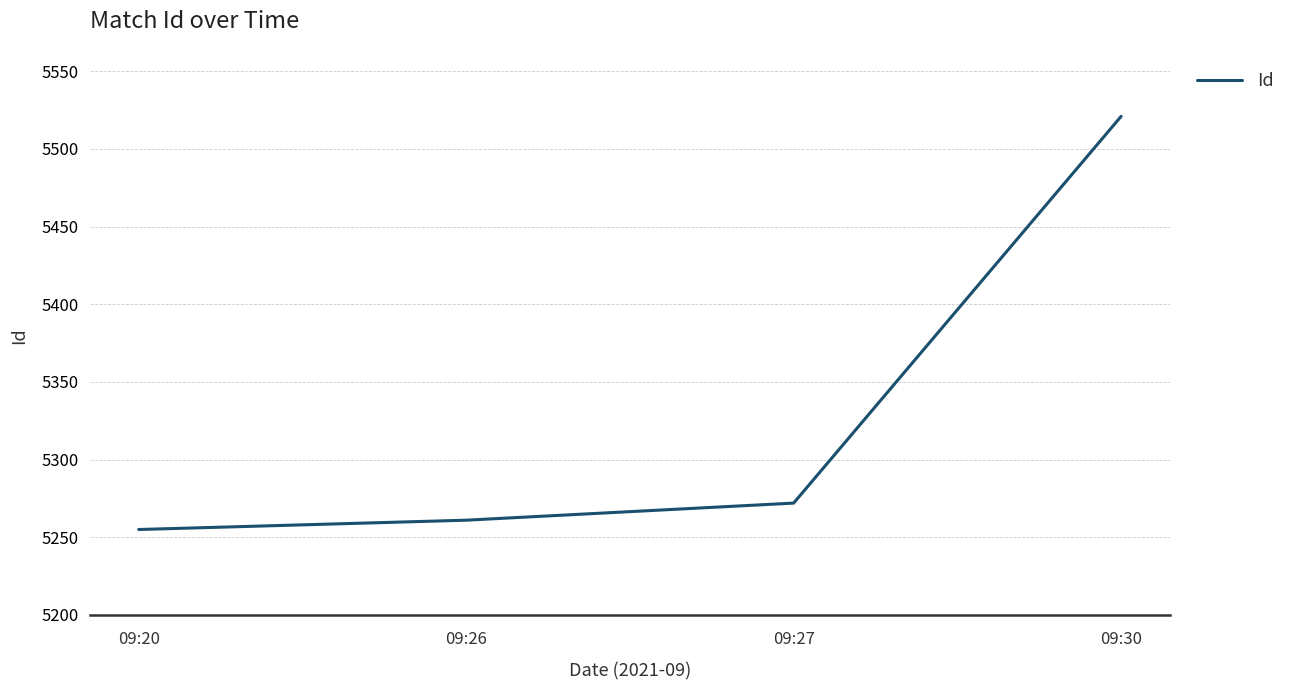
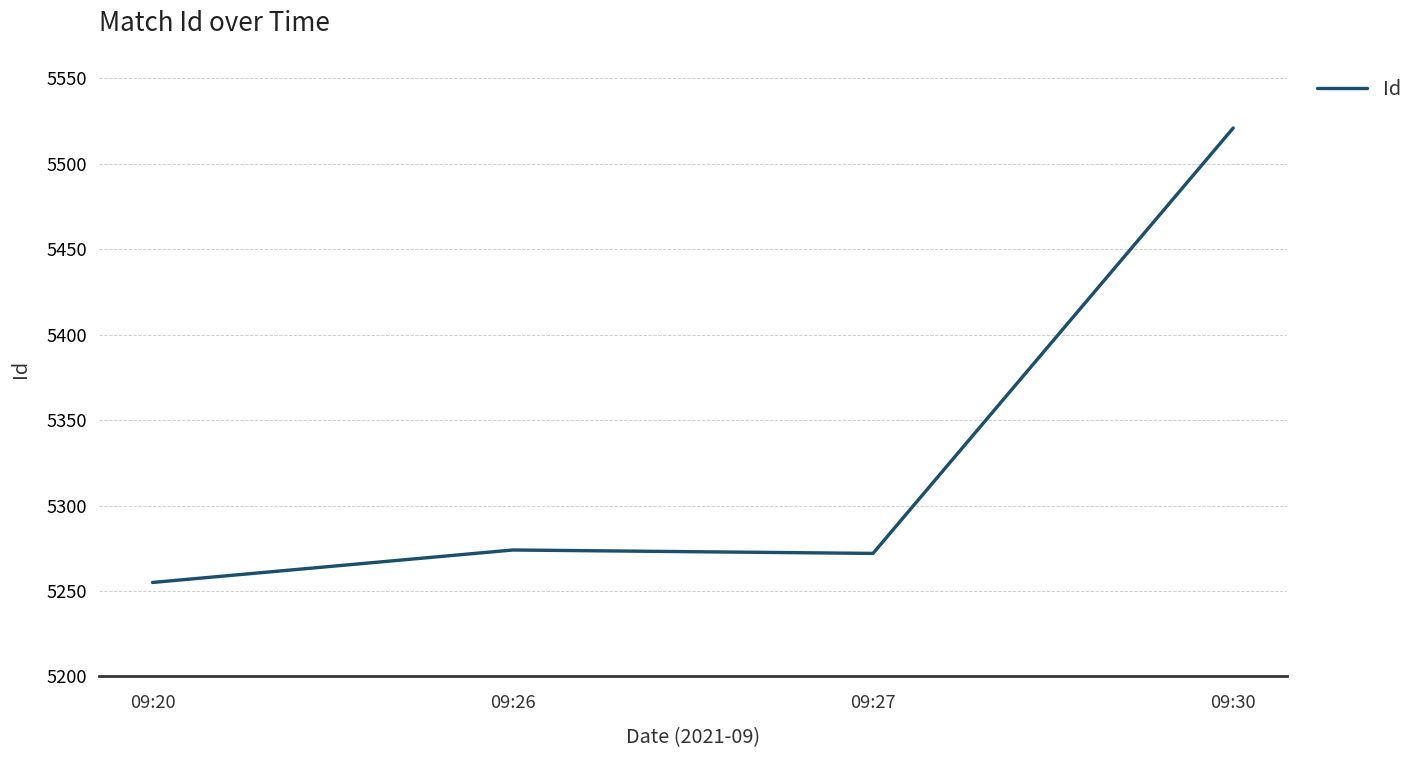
09:26: 5261 -> 5274
